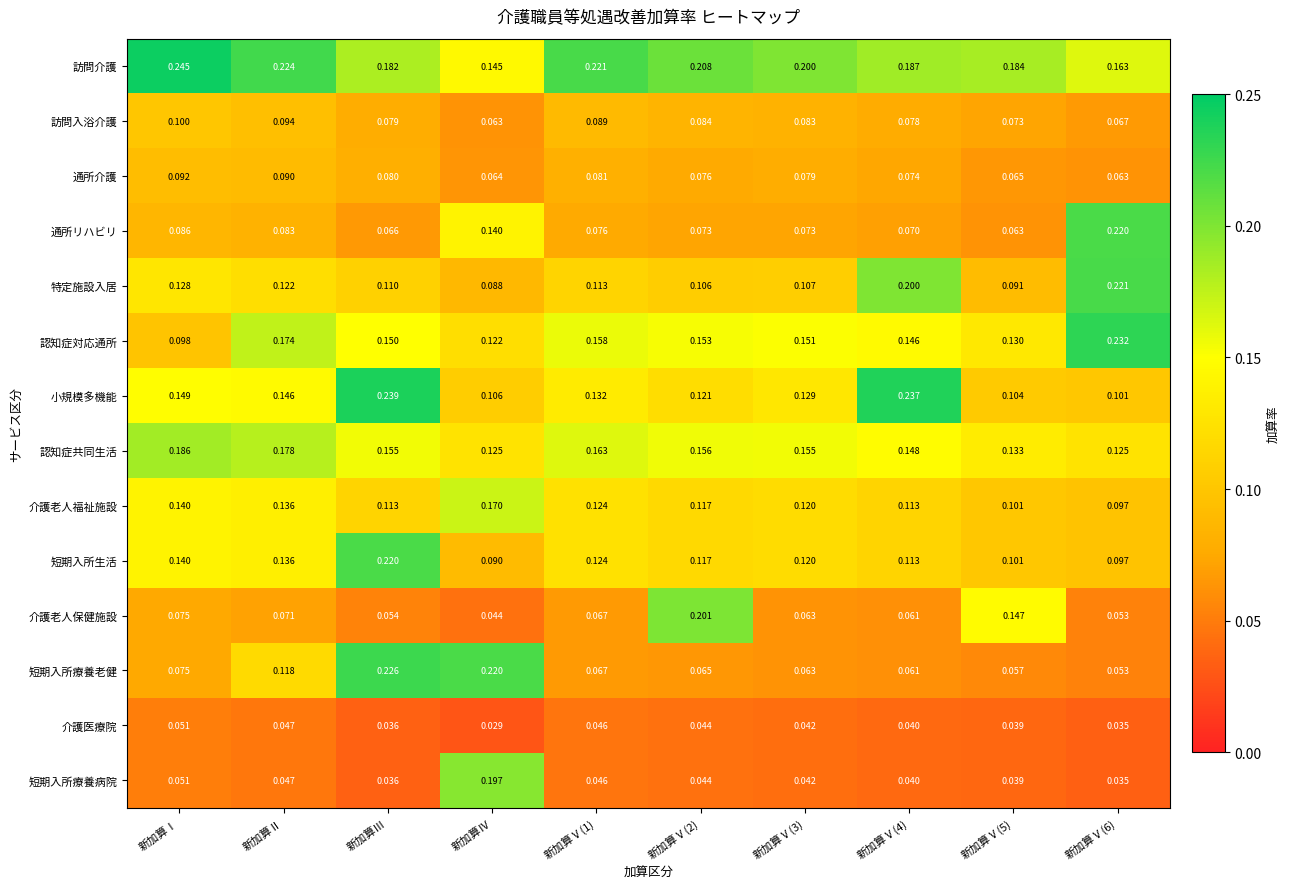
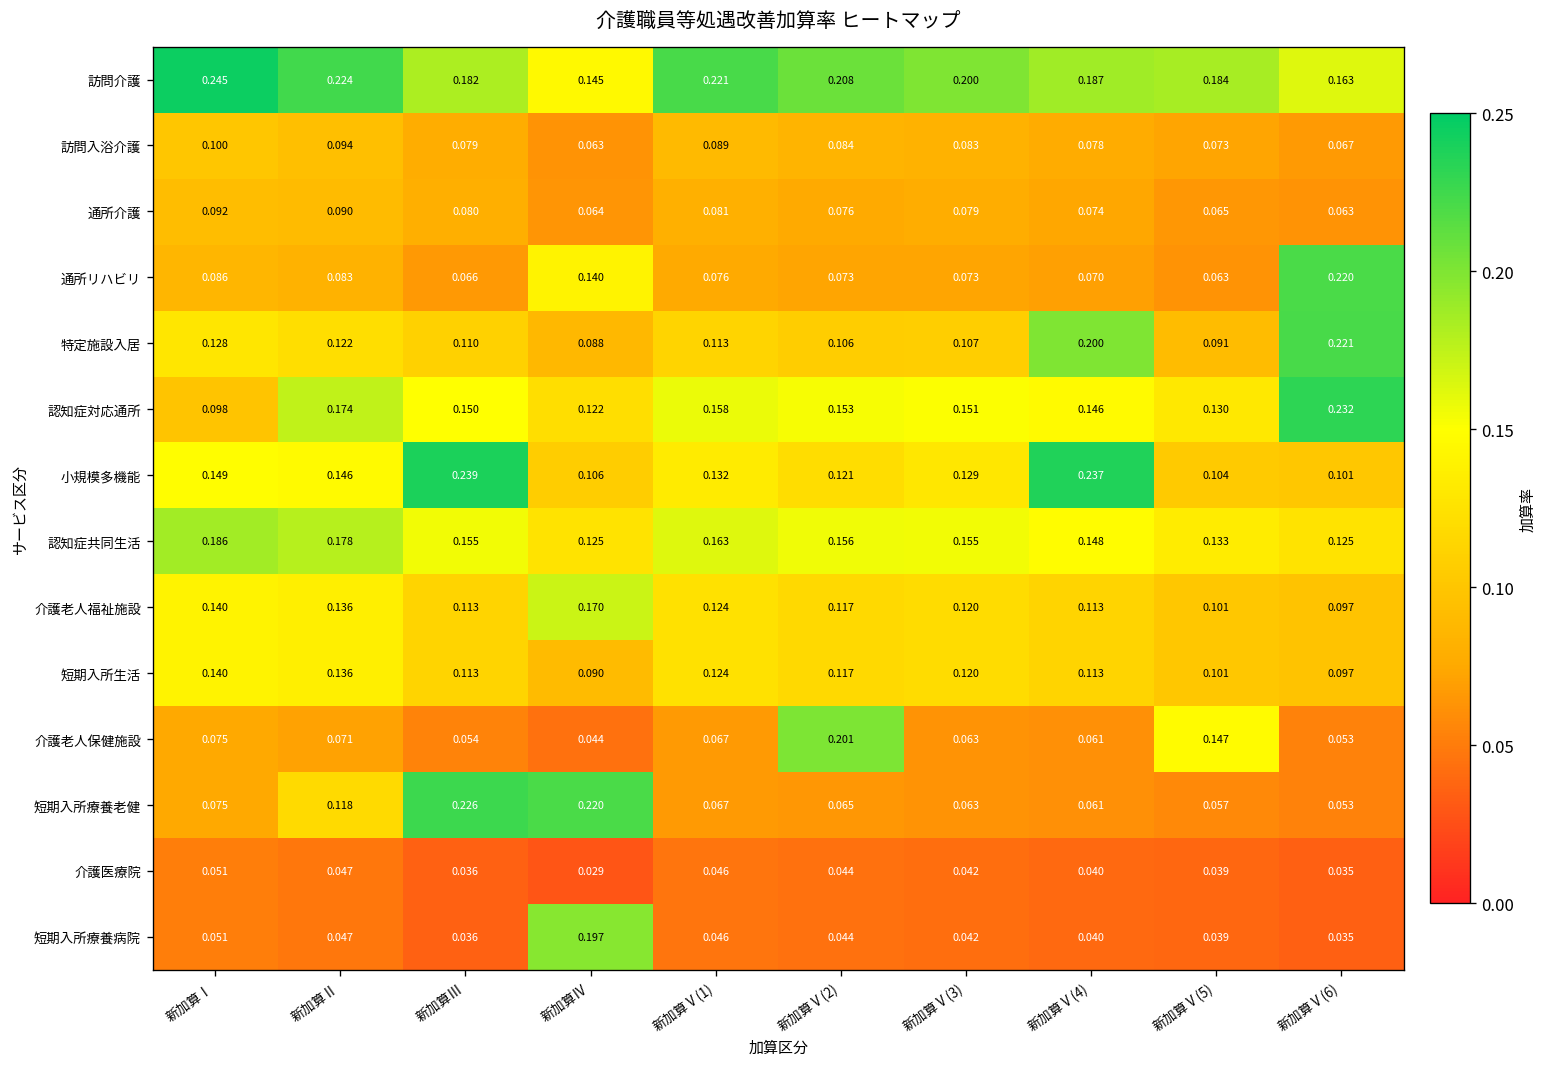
短期入所生活, 新加算Ⅲ: 0.220 -> 0.113
